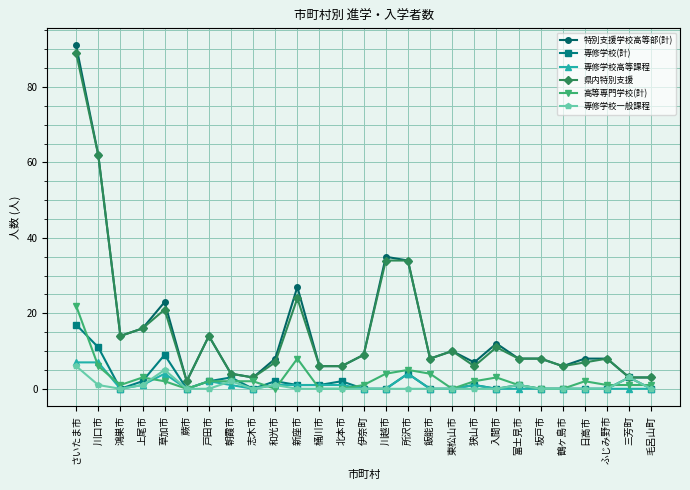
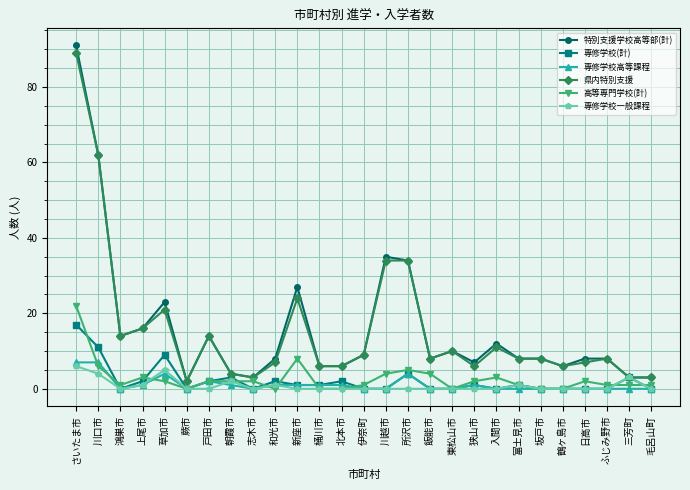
専修学校一般課程, 川口市: 1 -> 4
